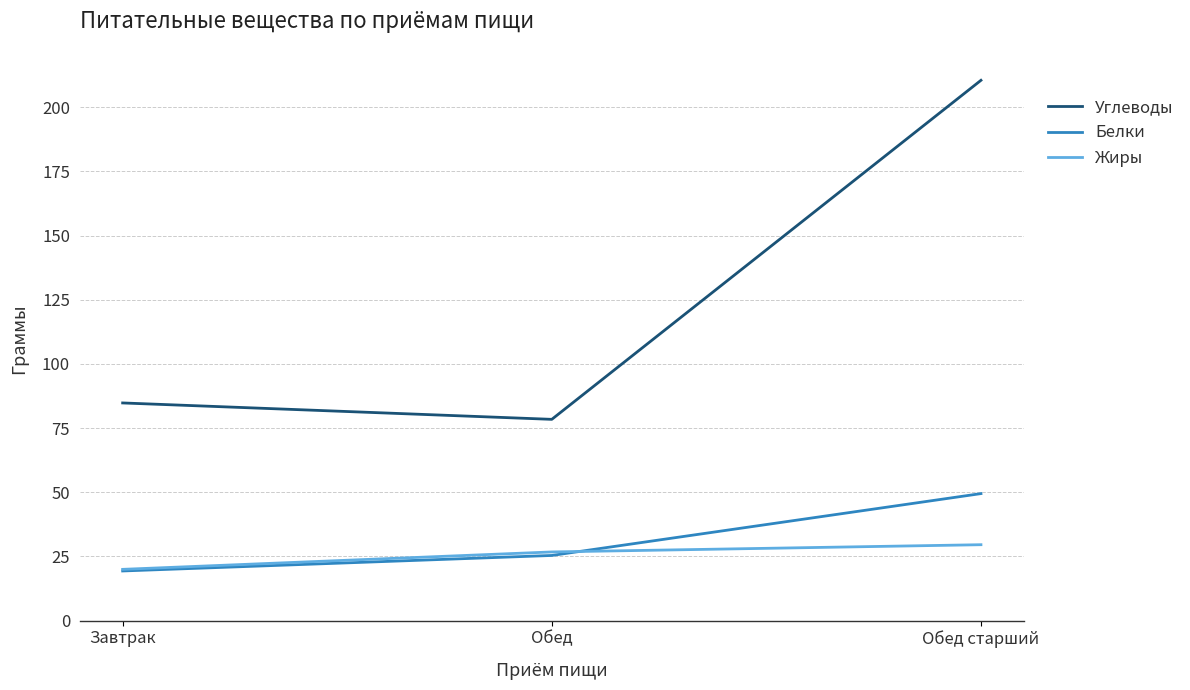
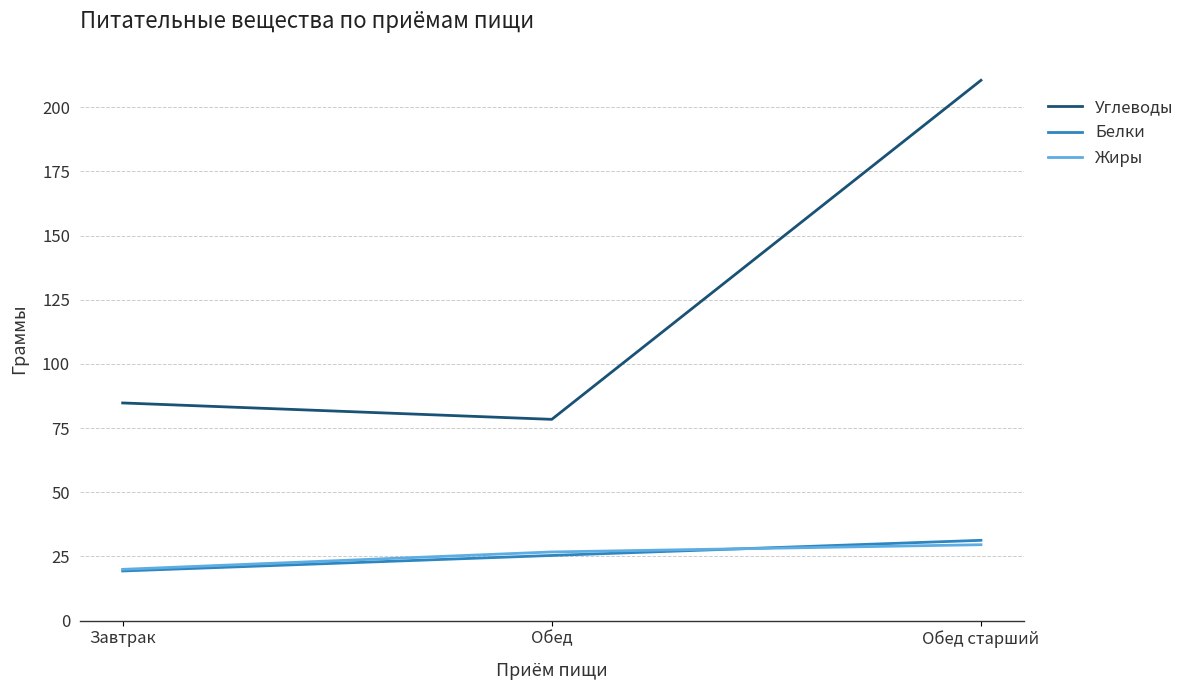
Белки, Обед старший: 50 -> 31
